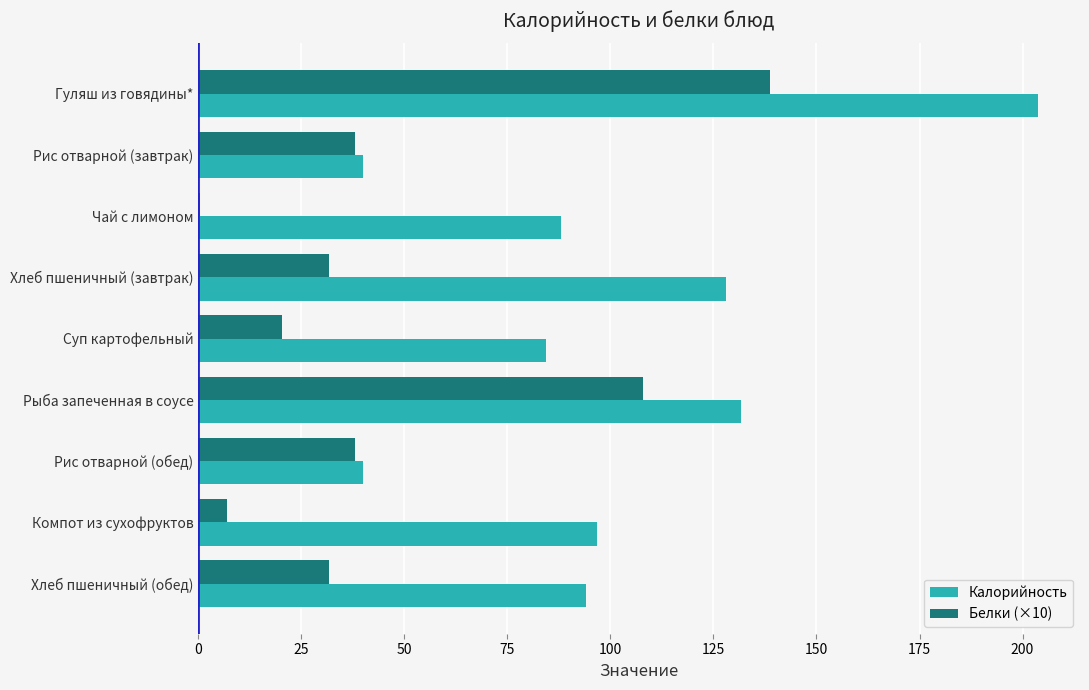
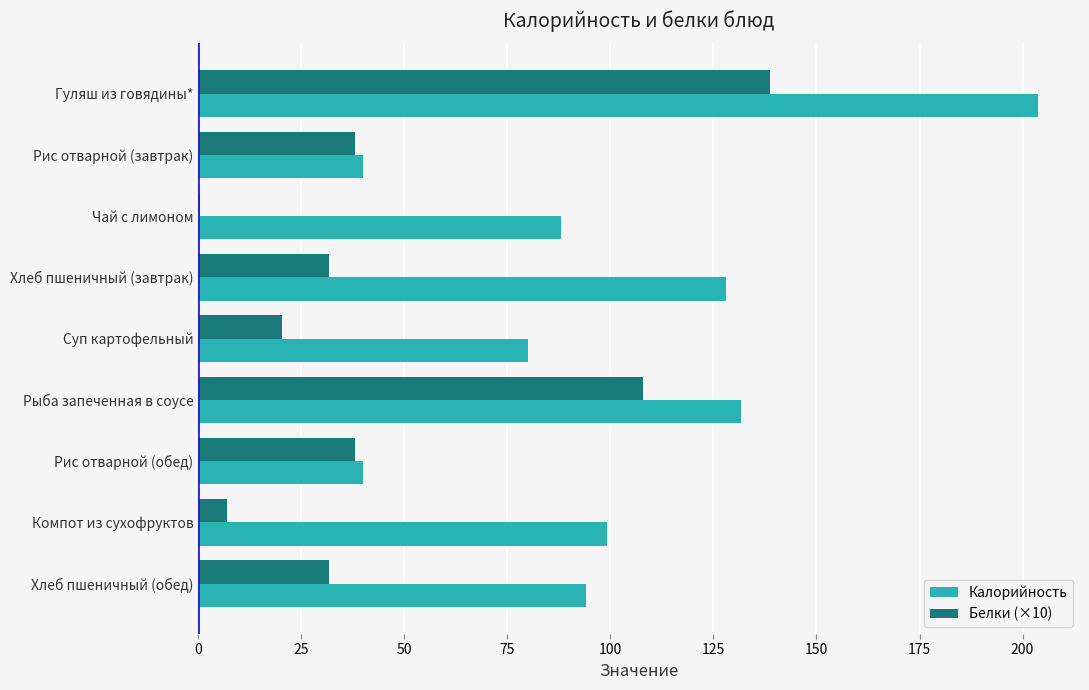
Калорийность, Суп картофельный: 84 -> 80
Калорийность, Компот из сухофруктов: 97 -> 99
